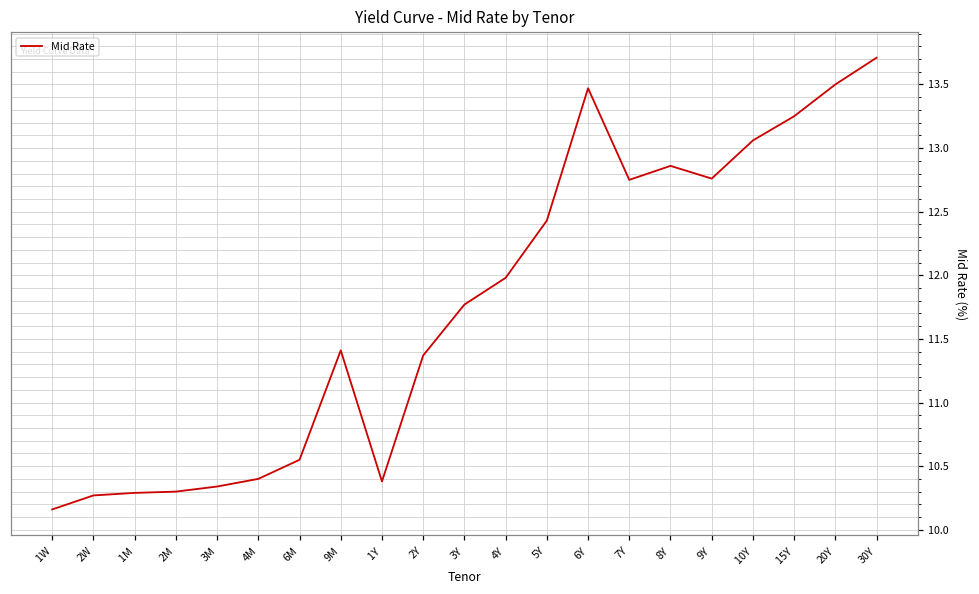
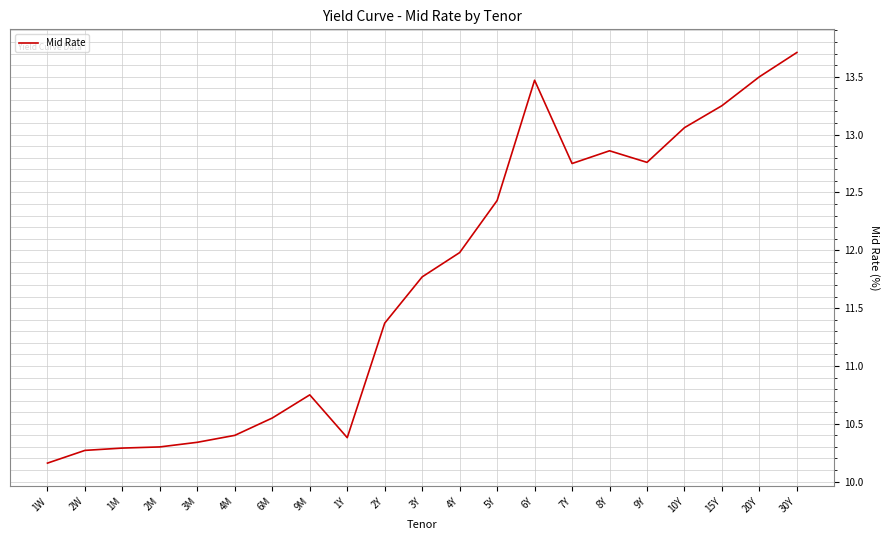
9M: 11.41 -> 10.75
